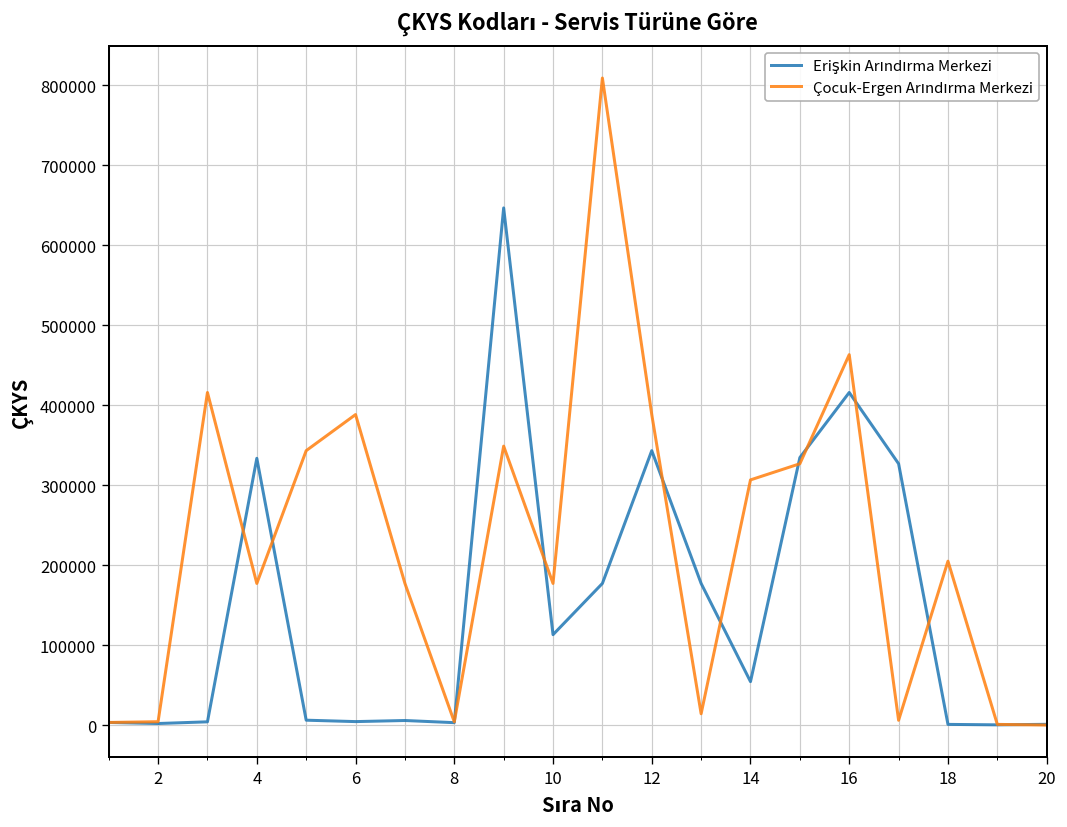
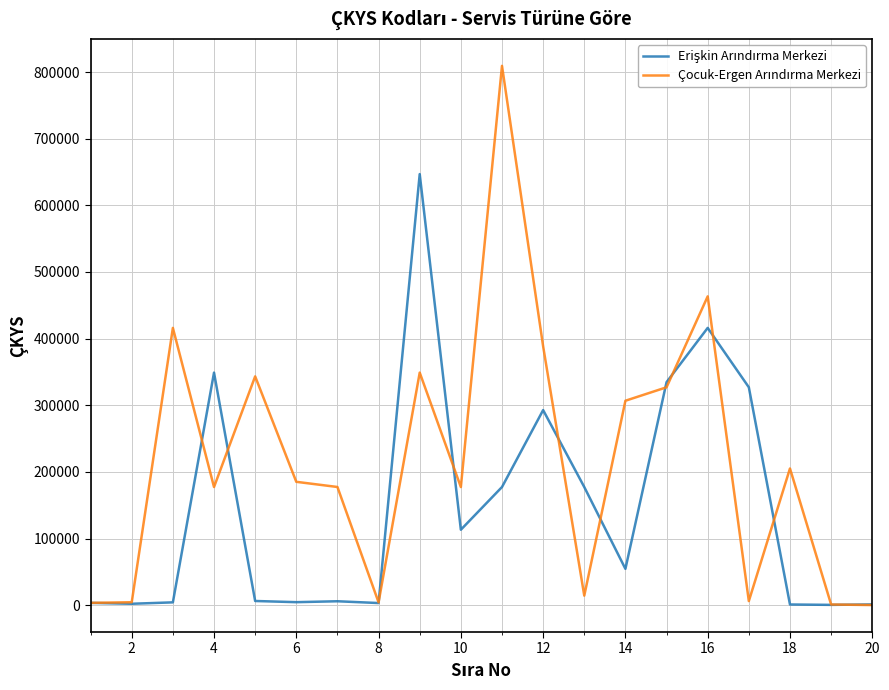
Erişkin Arındırma Merkezi, 4: 330000 -> 350000
Çocuk-Ergen Arındırma Merkezi, 6: 390000 -> 190000
Erişkin Arındırma Merkezi, 12: 340000 -> 290000
